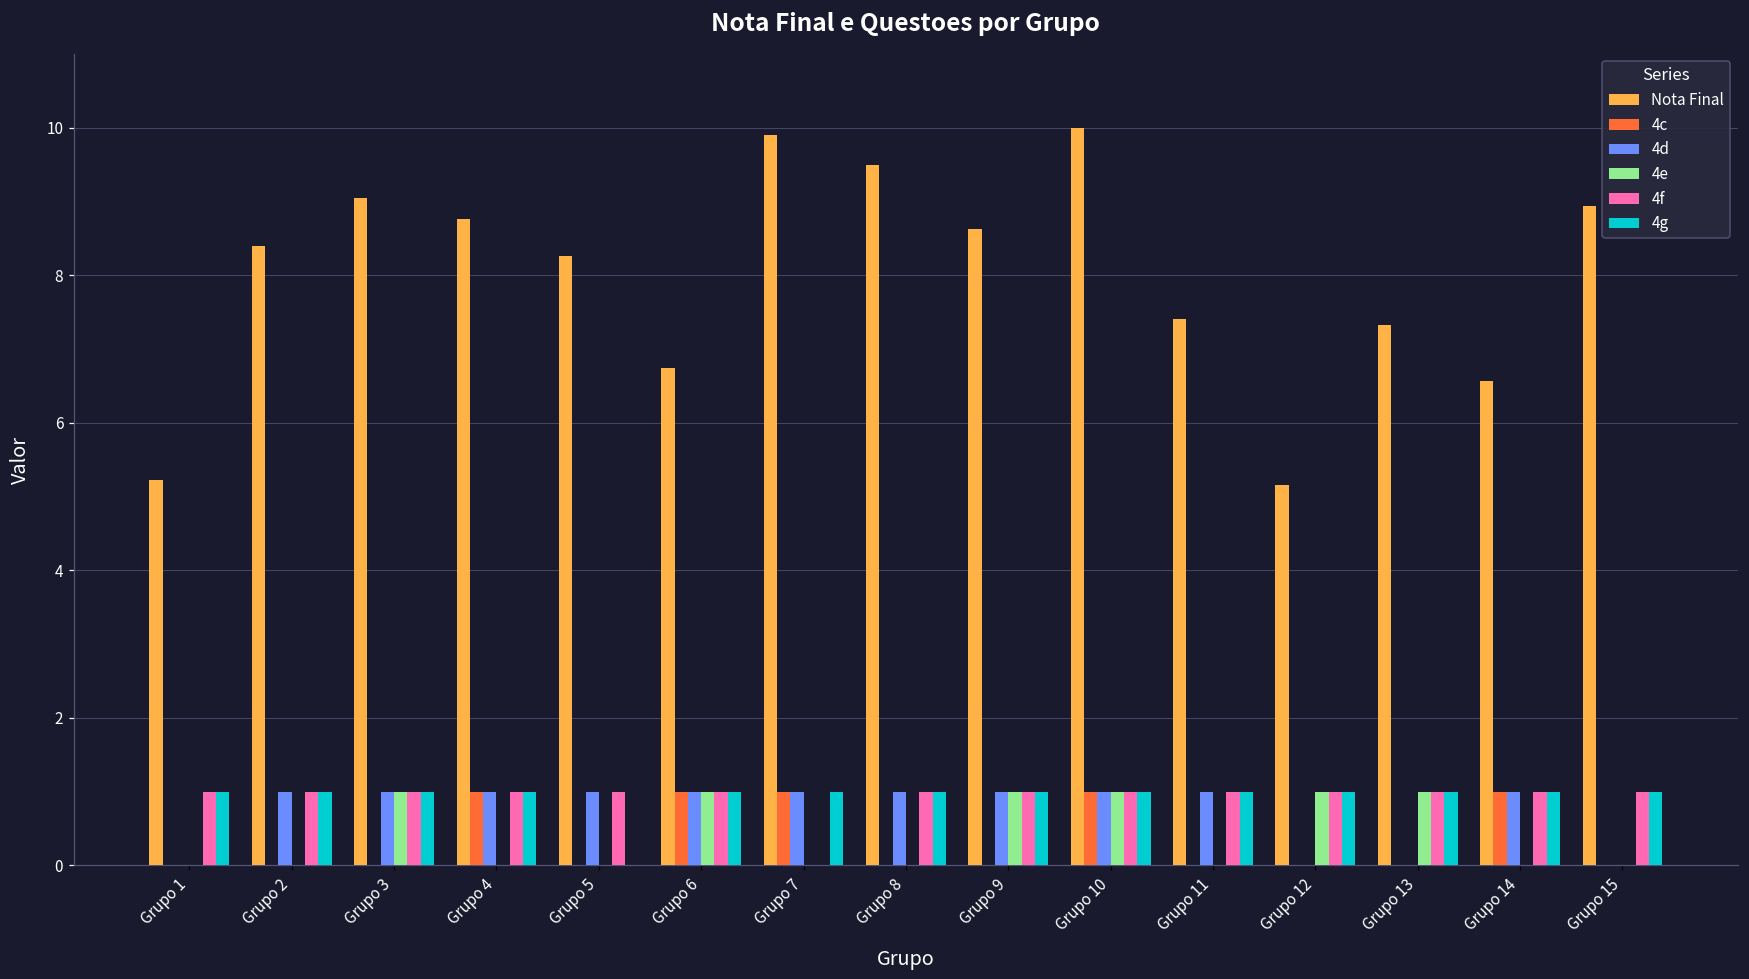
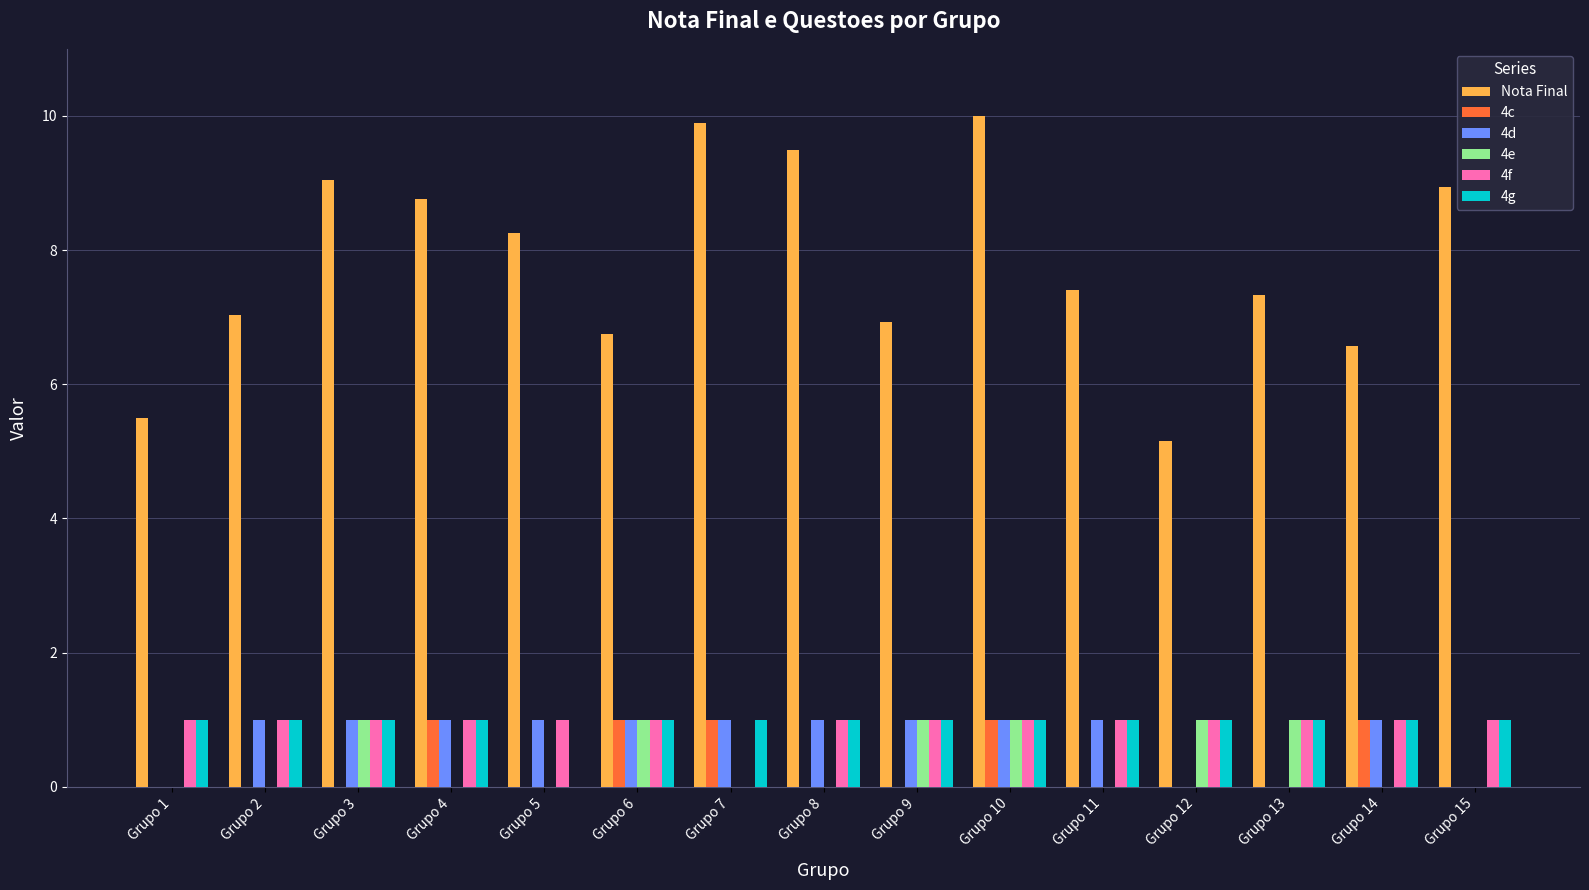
Nota Final, Grupo 1: 5.2 -> 5.5
Nota Final, Grupo 2: 8.4 -> 7.0
Nota Final, Grupo 9: 8.6 -> 6.9
